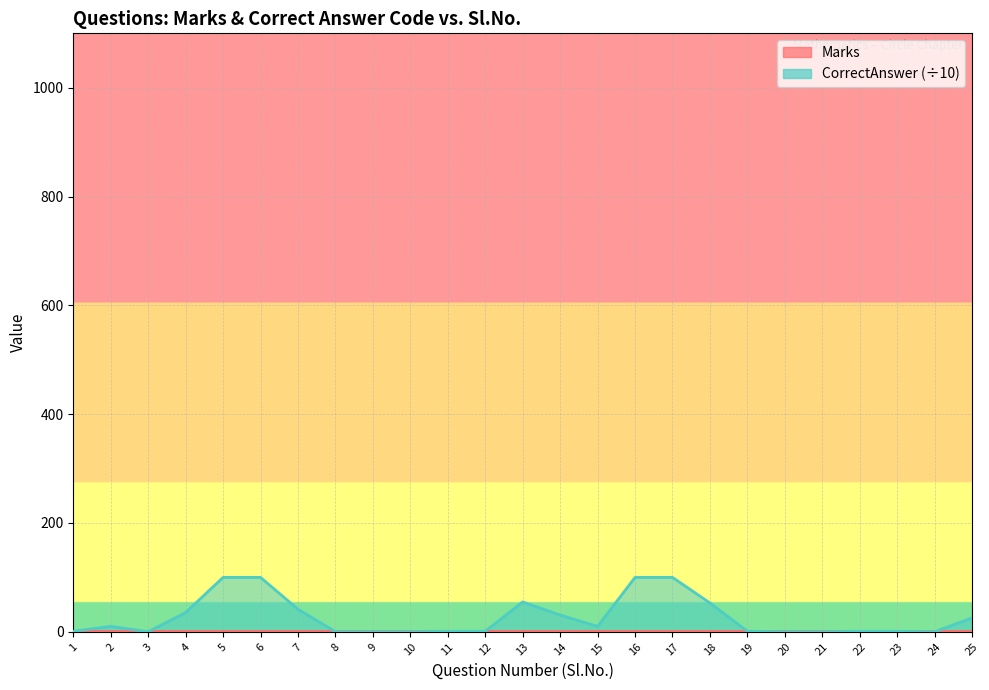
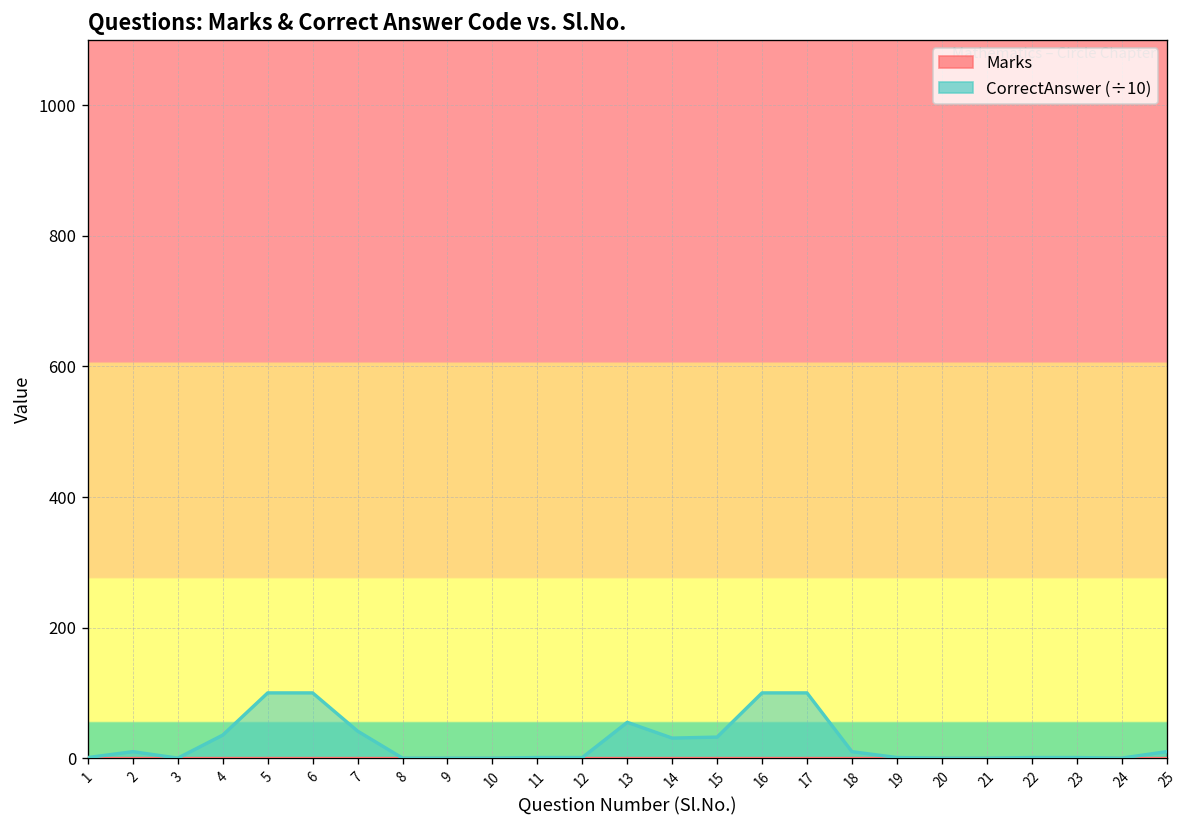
CorrectAnswer (÷10), 15: 10 -> 30
CorrectAnswer (÷10), 18: 50 -> 10
CorrectAnswer (÷10), 25: 30 -> 10
